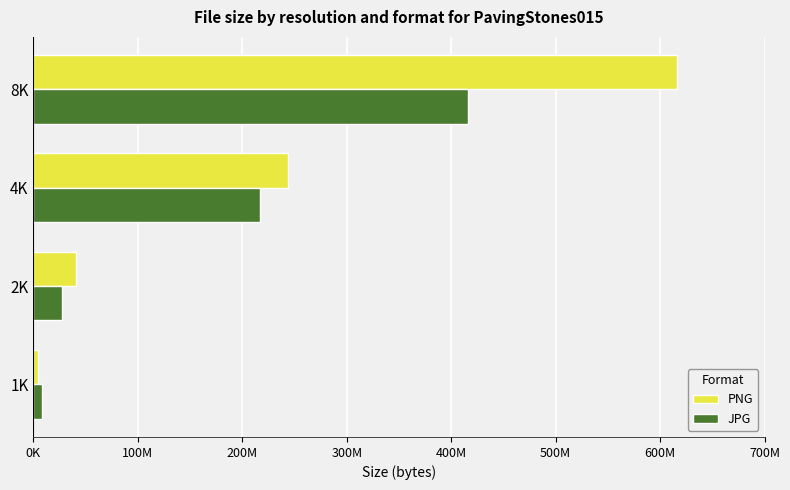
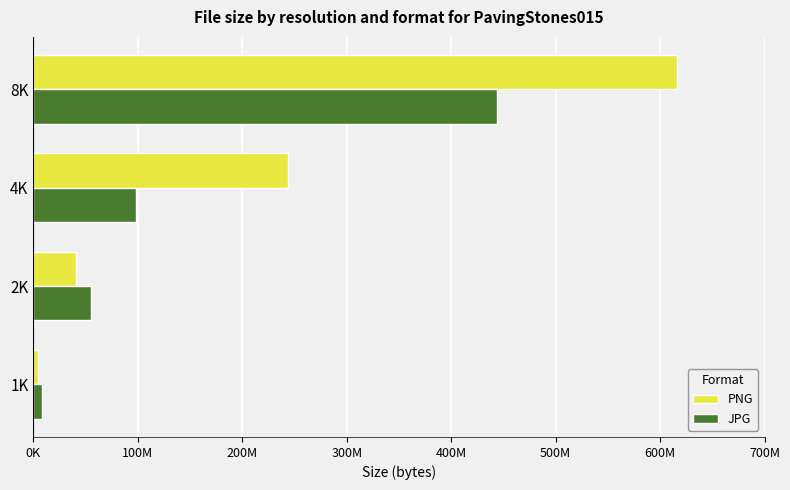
JPG, 8K: 416000000 -> 443000000
JPG, 4K: 217000000 -> 98000000
JPG, 2K: 27000000 -> 55000000
